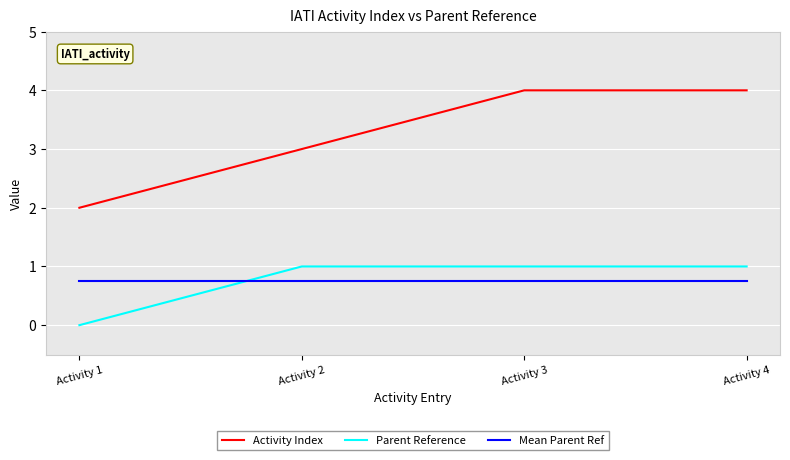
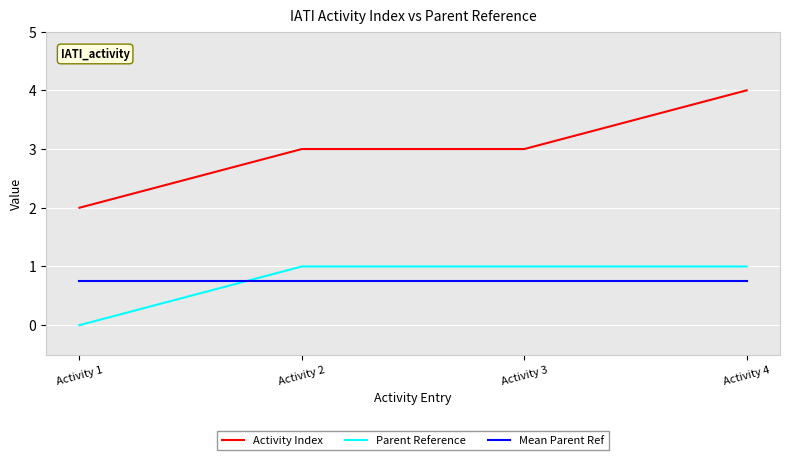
Activity Index, Activity 3: 4 -> 3
